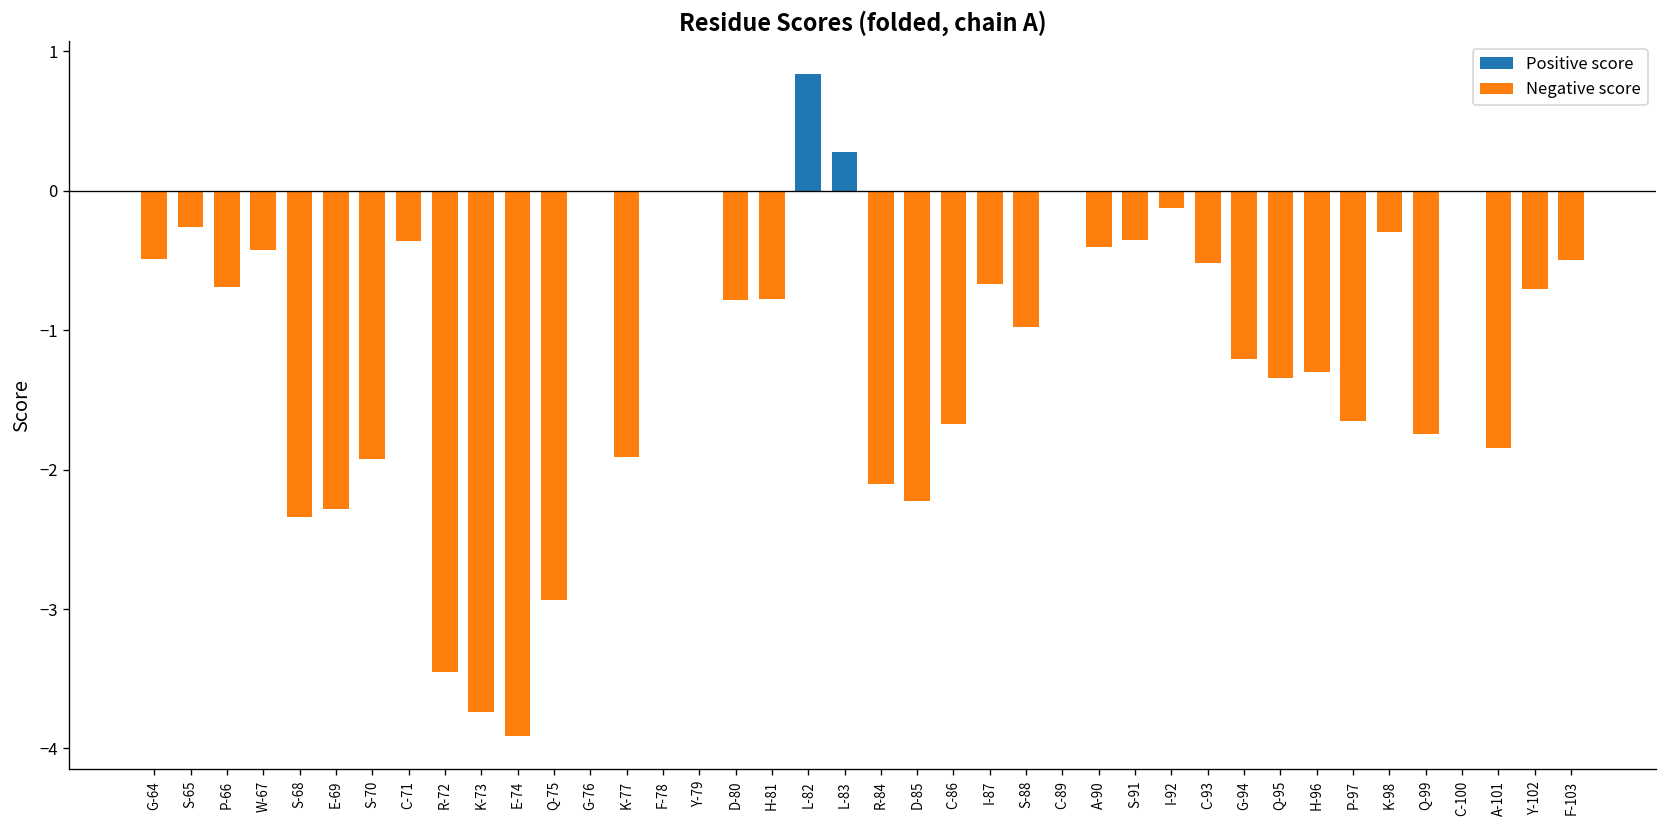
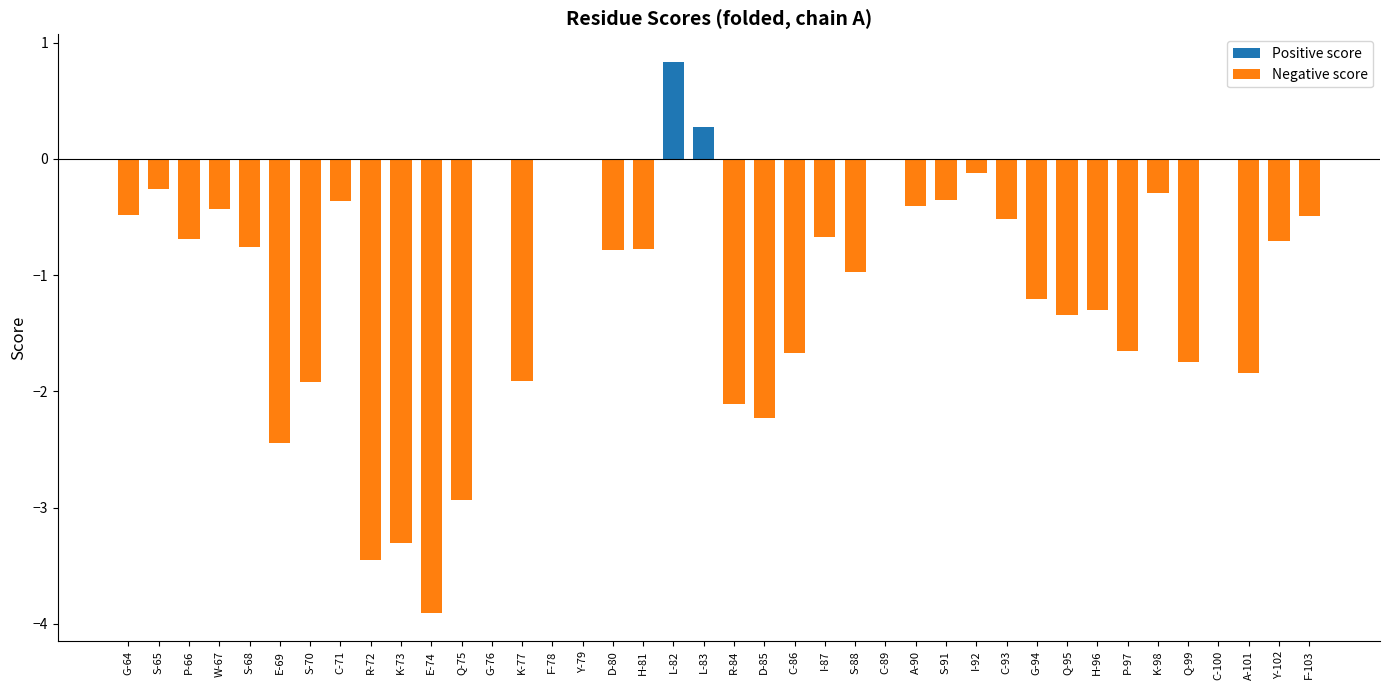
Negative score, S-68: -2.34 -> -0.76
Negative score, E-69: -2.28 -> -2.44
Negative score, K-73: -3.74 -> -3.30
